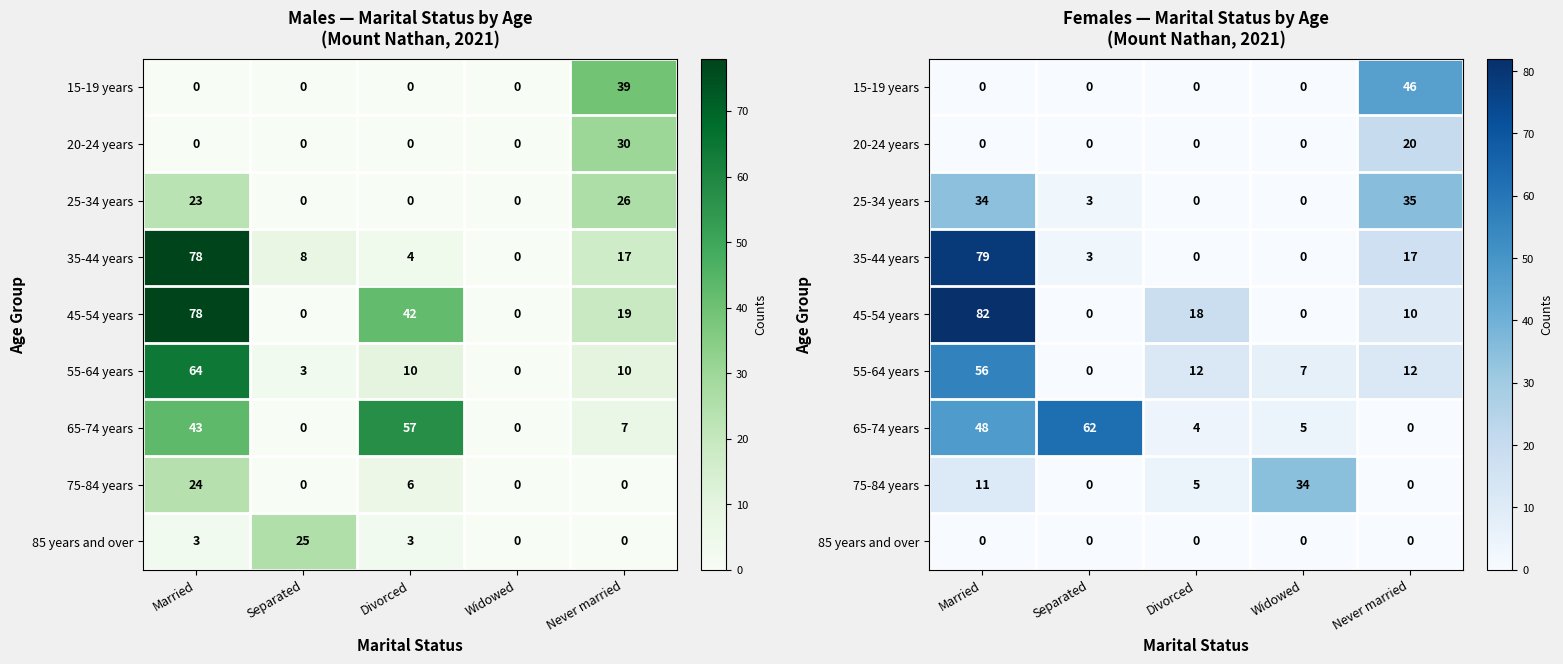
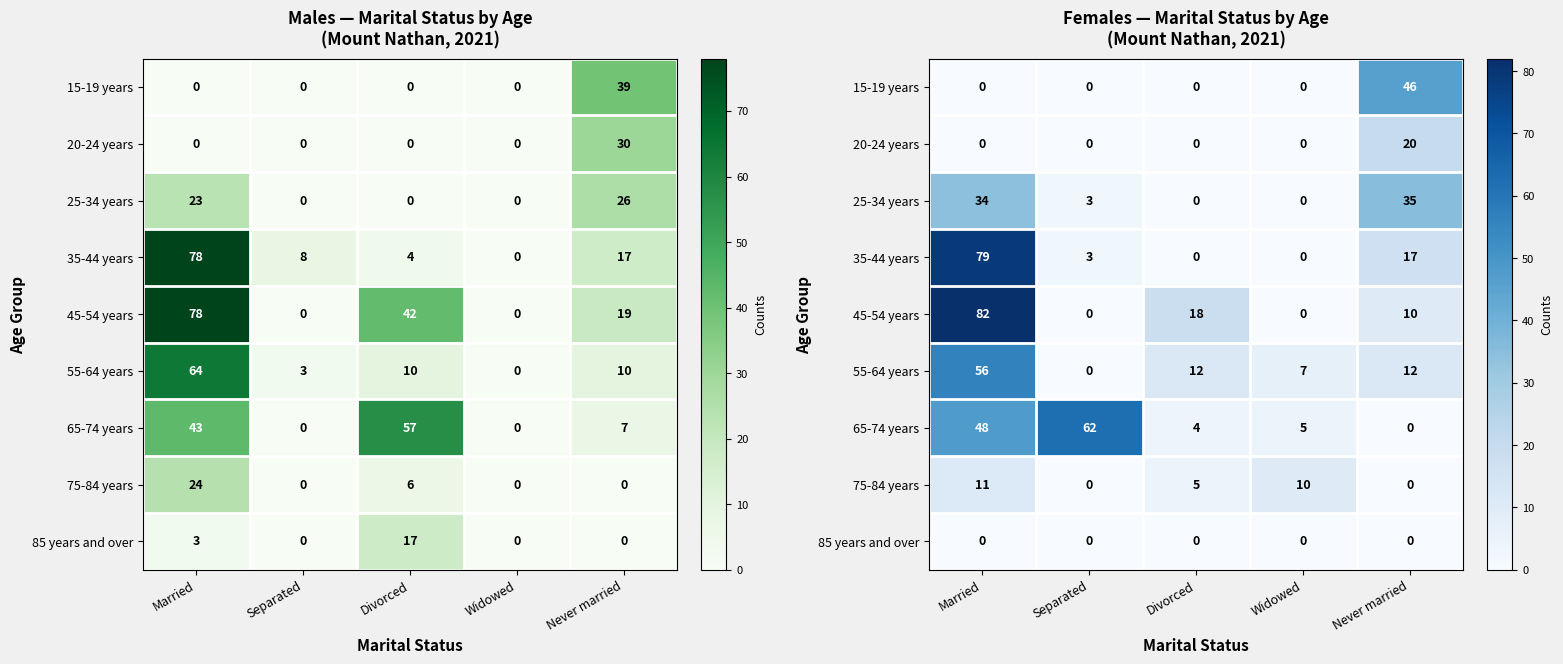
Males — Marital Status by Age (Mount Nathan, 2021), 85 years and over, Separated: 25 -> 0
Males — Marital Status by Age (Mount Nathan, 2021), 85 years and over, Divorced: 3 -> 17
Females — Marital Status by Age (Mount Nathan, 2021), 75-84 years, Widowed: 34 -> 10
